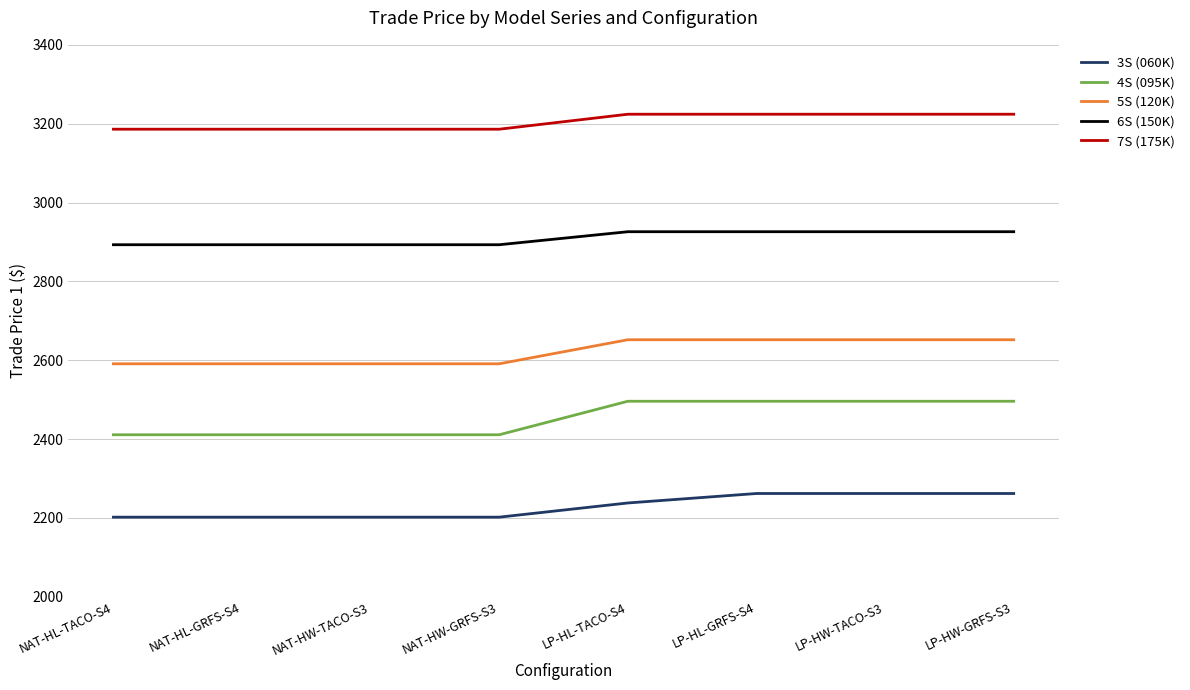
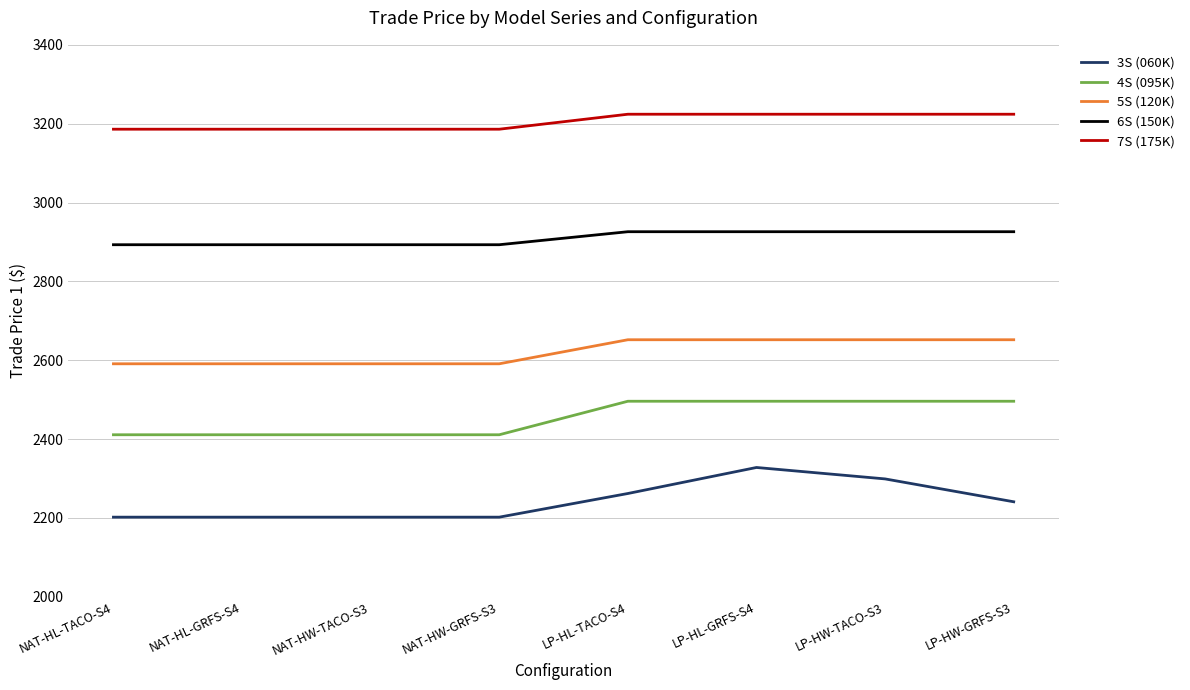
3S (060K), LP-HL-TACO-S4: 2240 -> 2260
3S (060K), LP-HL-GRFS-S4: 2260 -> 2330
3S (060K), LP-HW-TACO-S3: 2260 -> 2300
3S (060K), LP-HW-GRFS-S3: 2260 -> 2240
